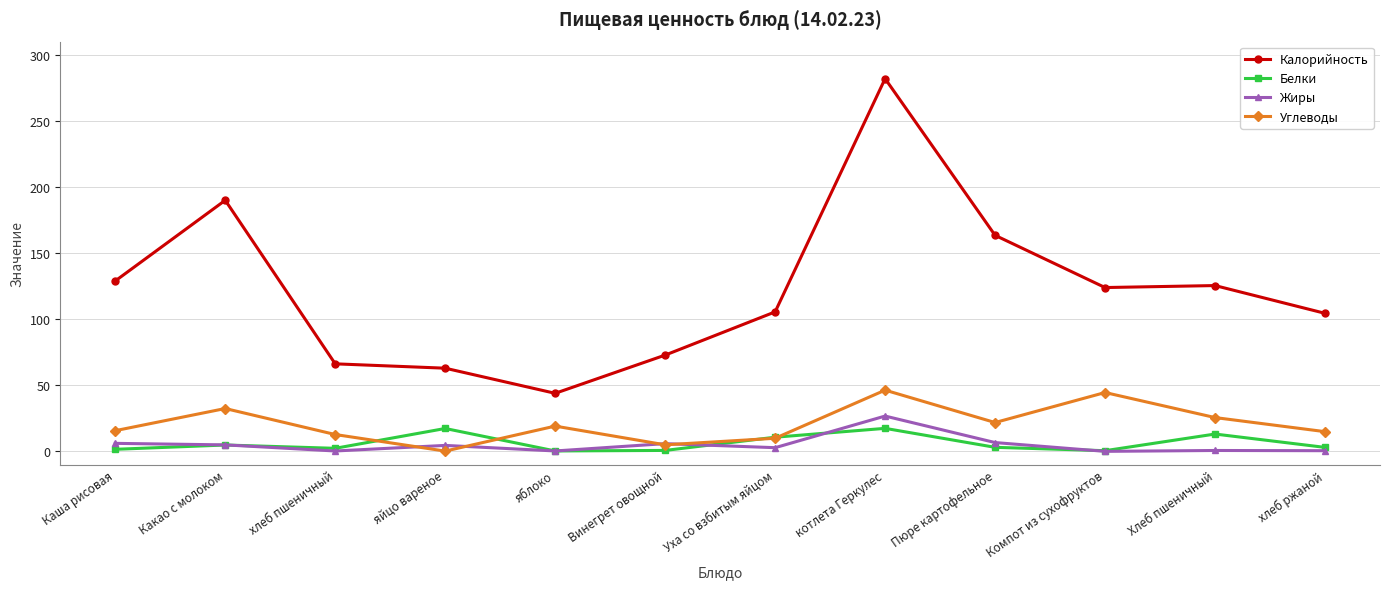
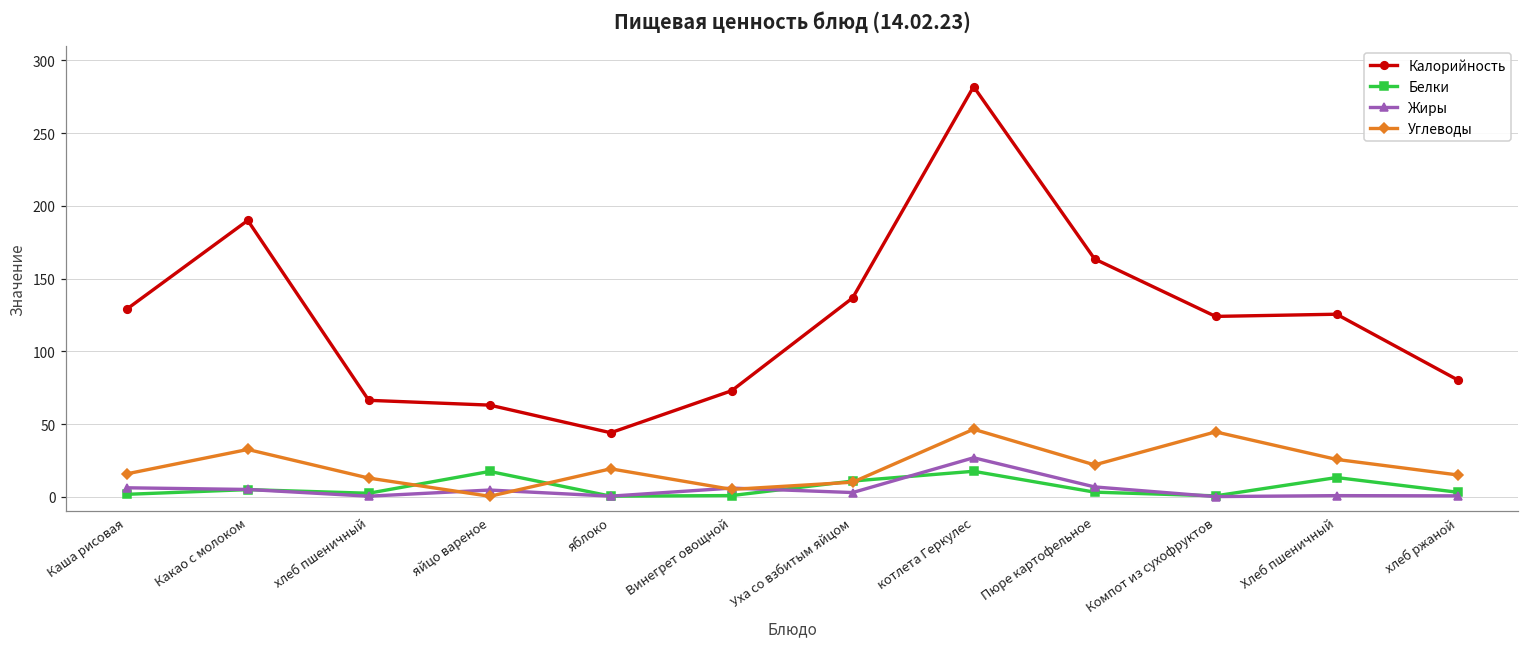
Калорийность, Уха со взбитым яйцом: 106 -> 137
Калорийность, хлеб ржаной: 105 -> 80
